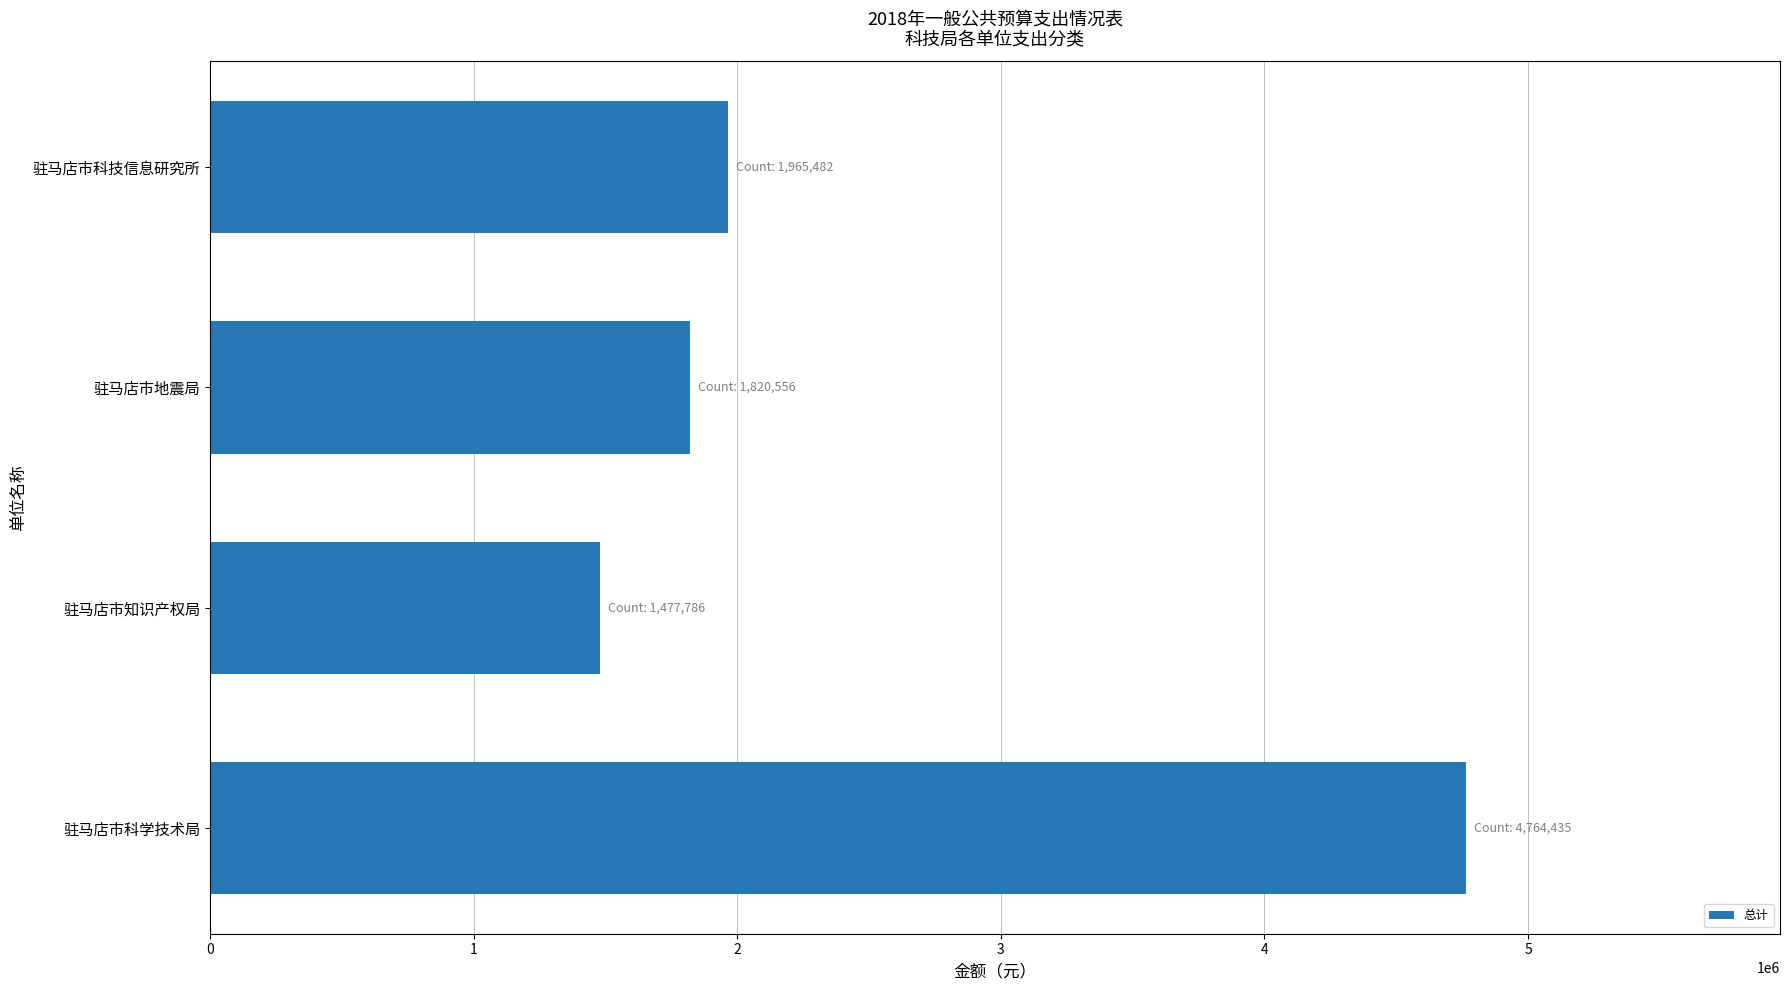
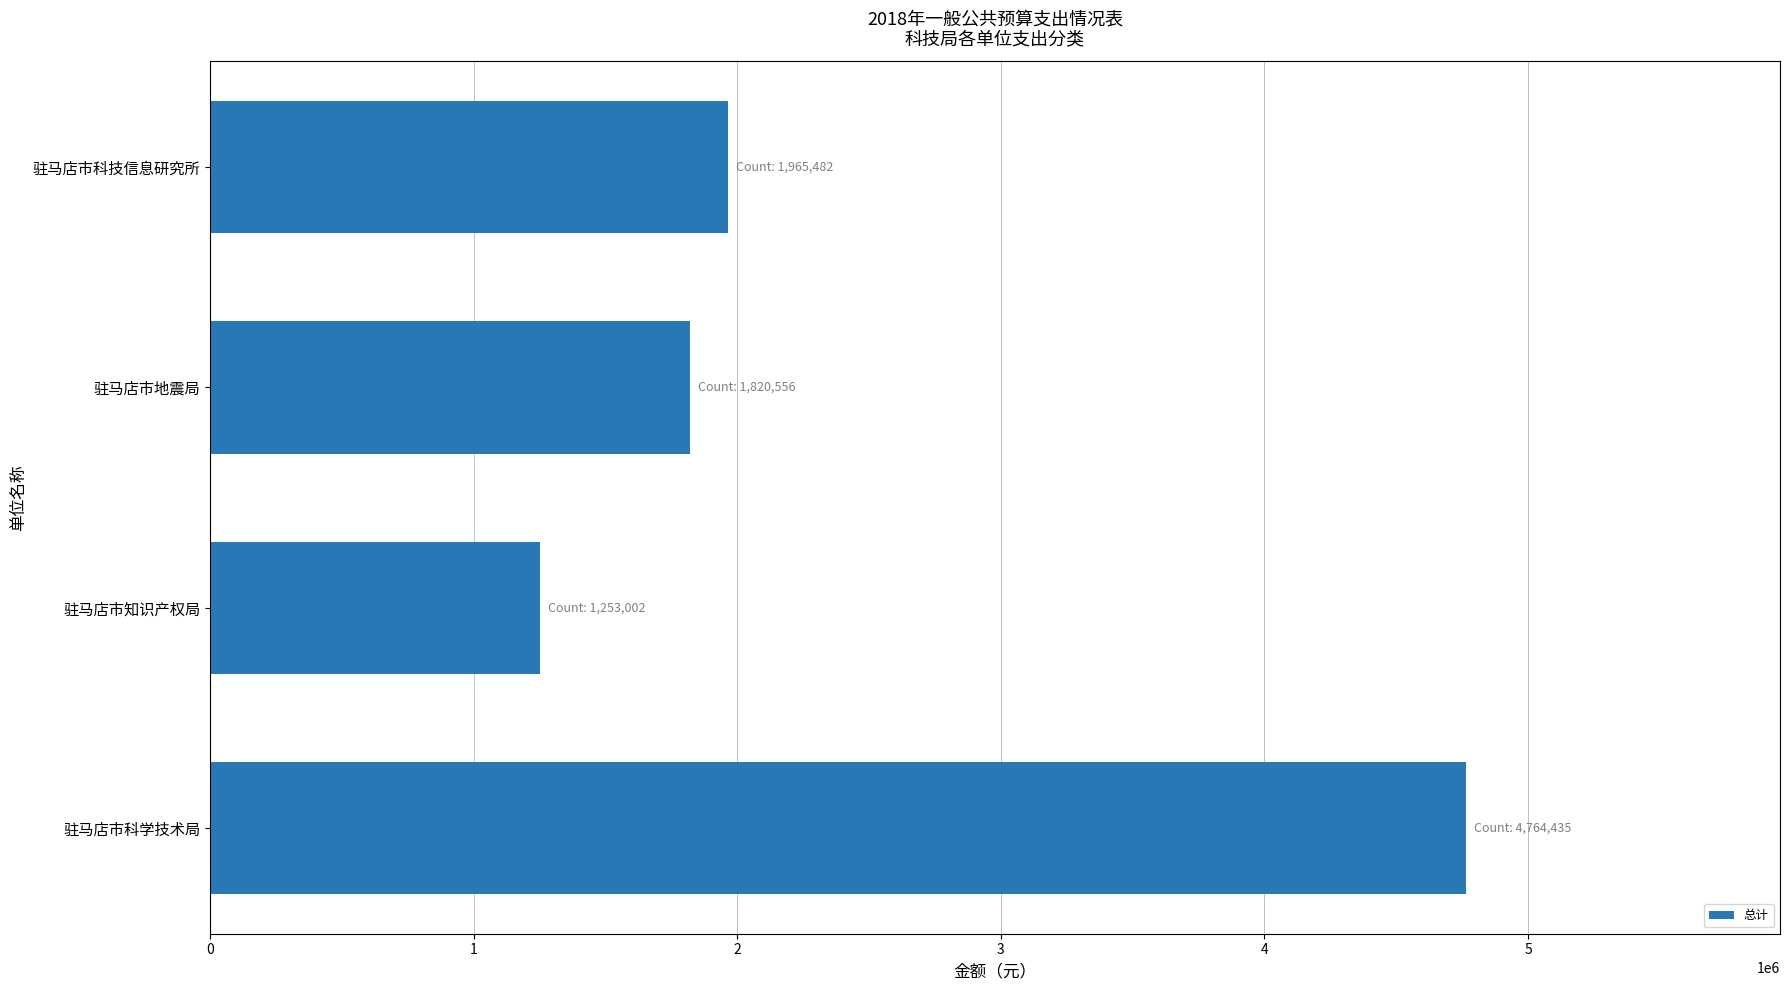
驻马店市知识产权局: 1,477,786 -> 1,253,002
